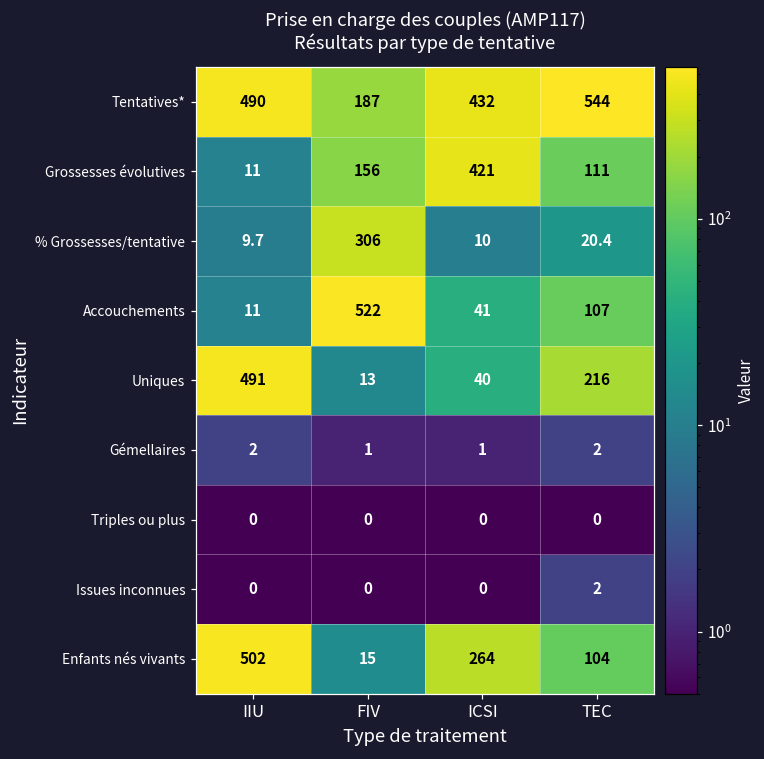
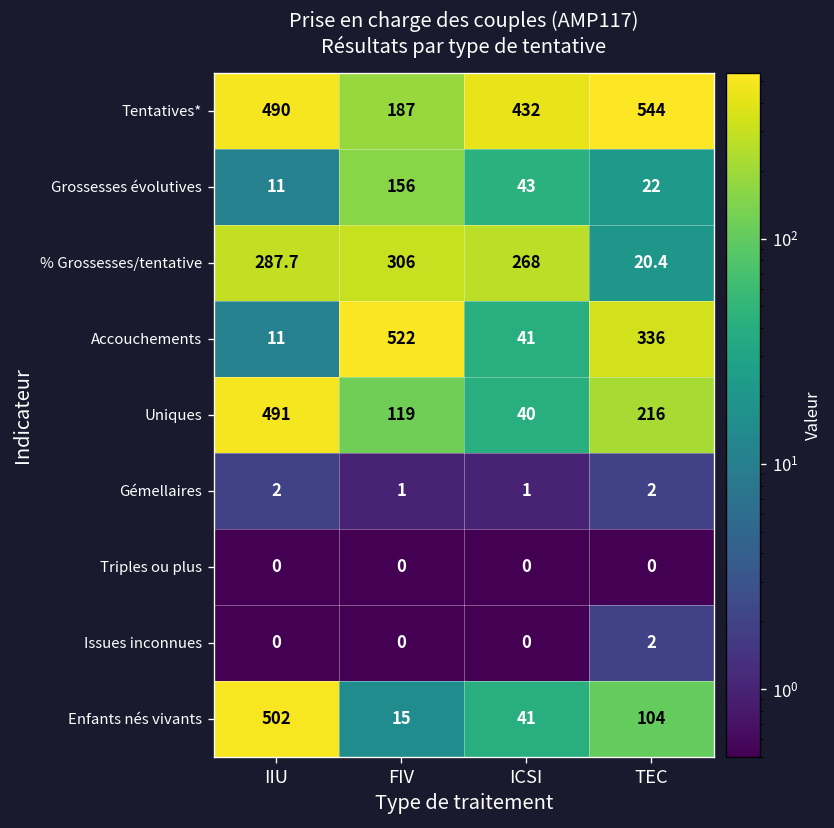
Grossesses évolutives, ICSI: 421 -> 43
Grossesses évolutives, TEC: 111 -> 22
% Grossesses/tentative, IIU: 9.7 -> 287.7
% Grossesses/tentative, ICSI: 10 -> 268
Accouchements, TEC: 107 -> 336
Uniques, FIV: 13 -> 119
Enfants nés vivants, ICSI: 264 -> 41
